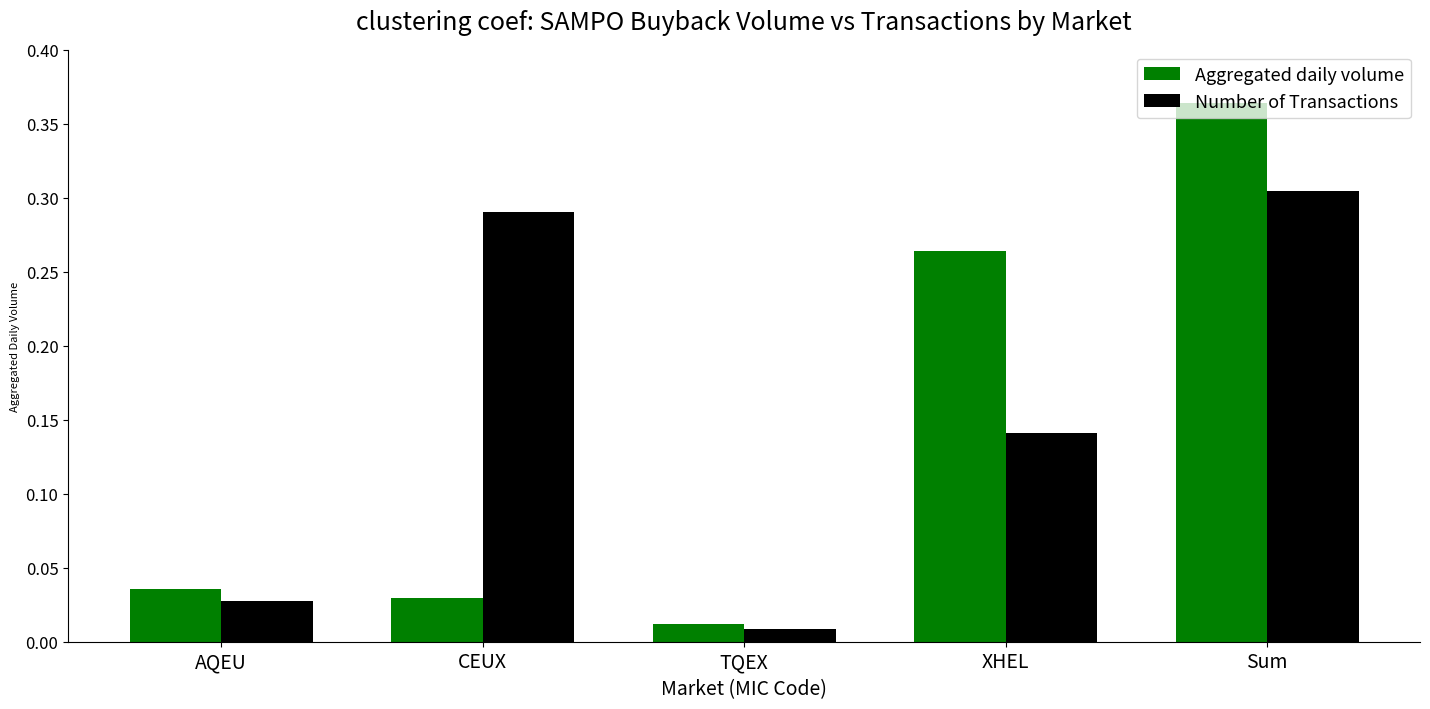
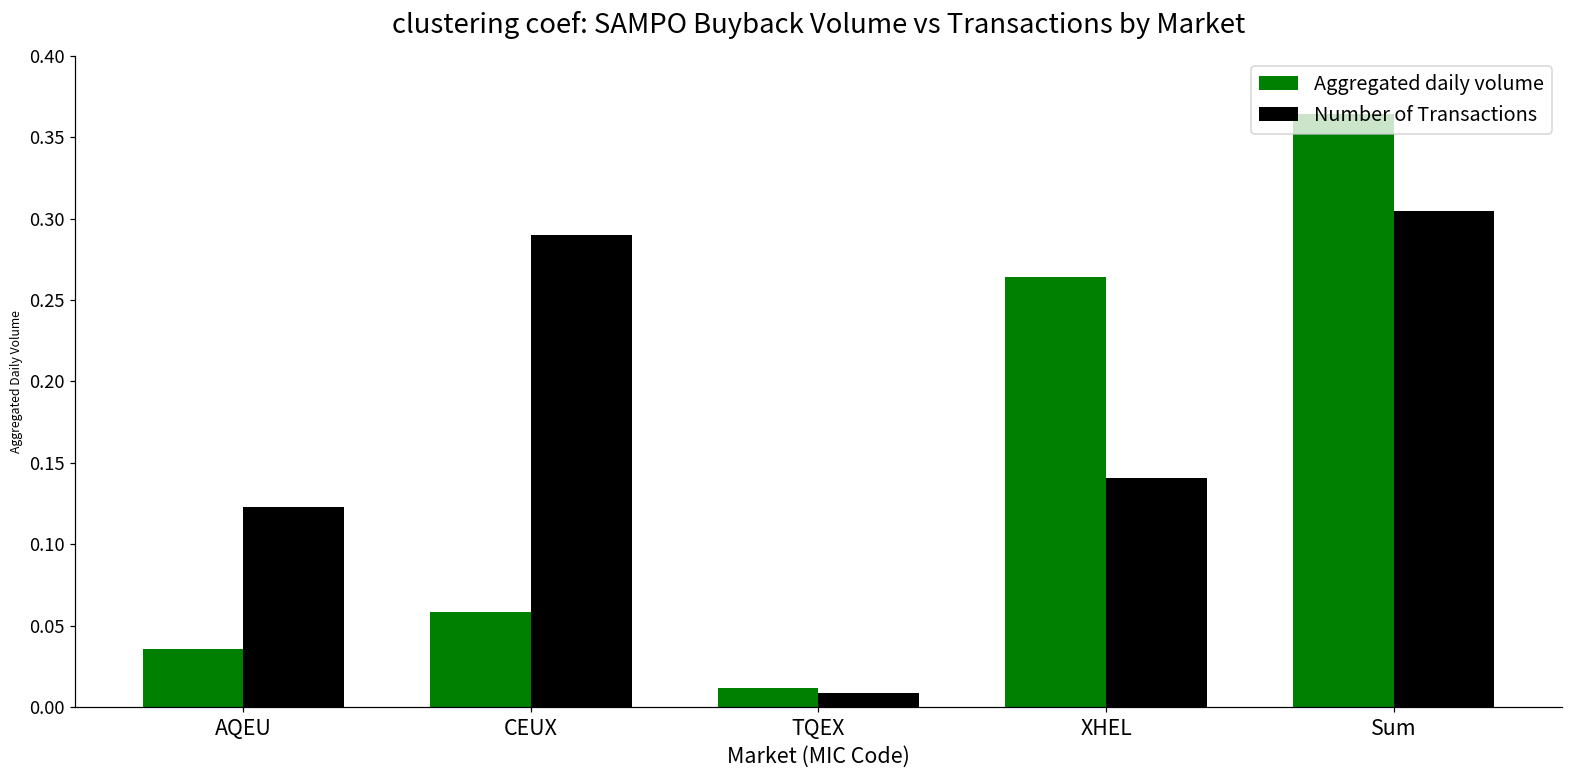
Number of Transactions, AQEU: 0.027 -> 0.123
Aggregated daily volume, CEUX: 0.030 -> 0.058
